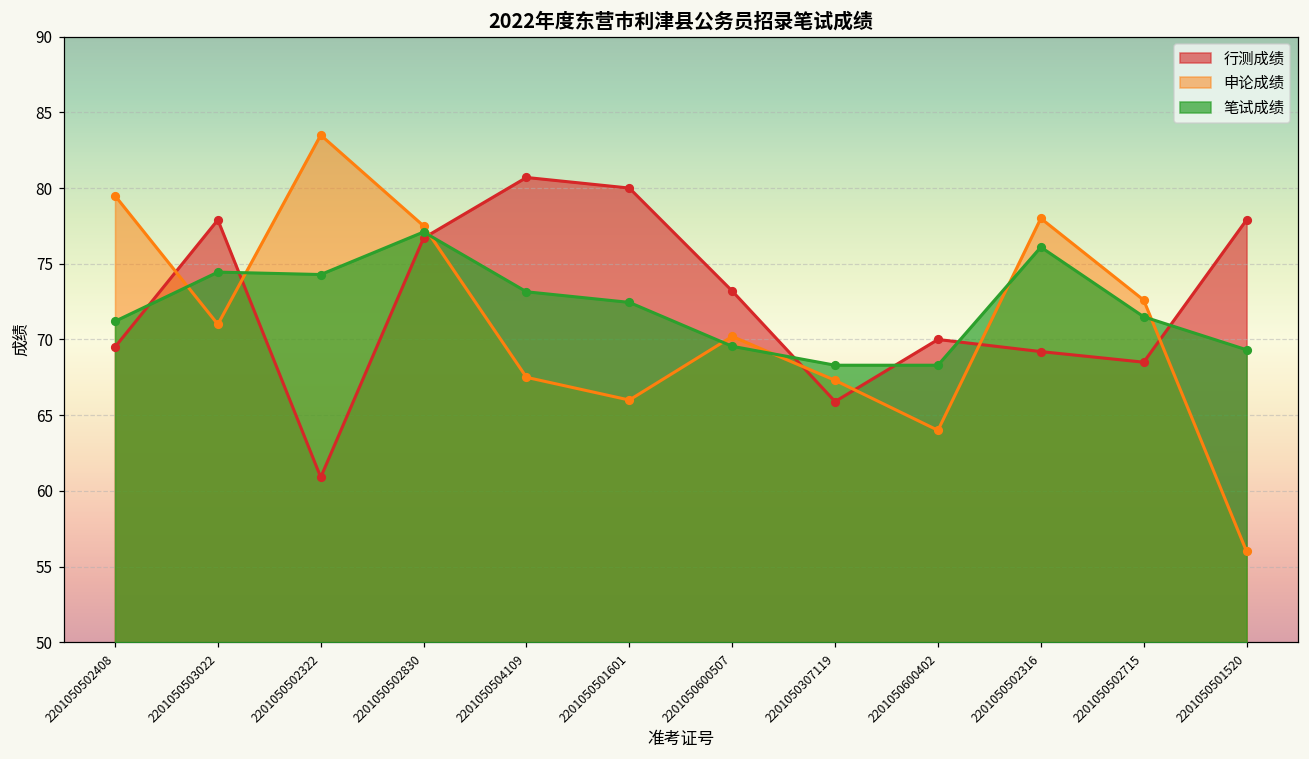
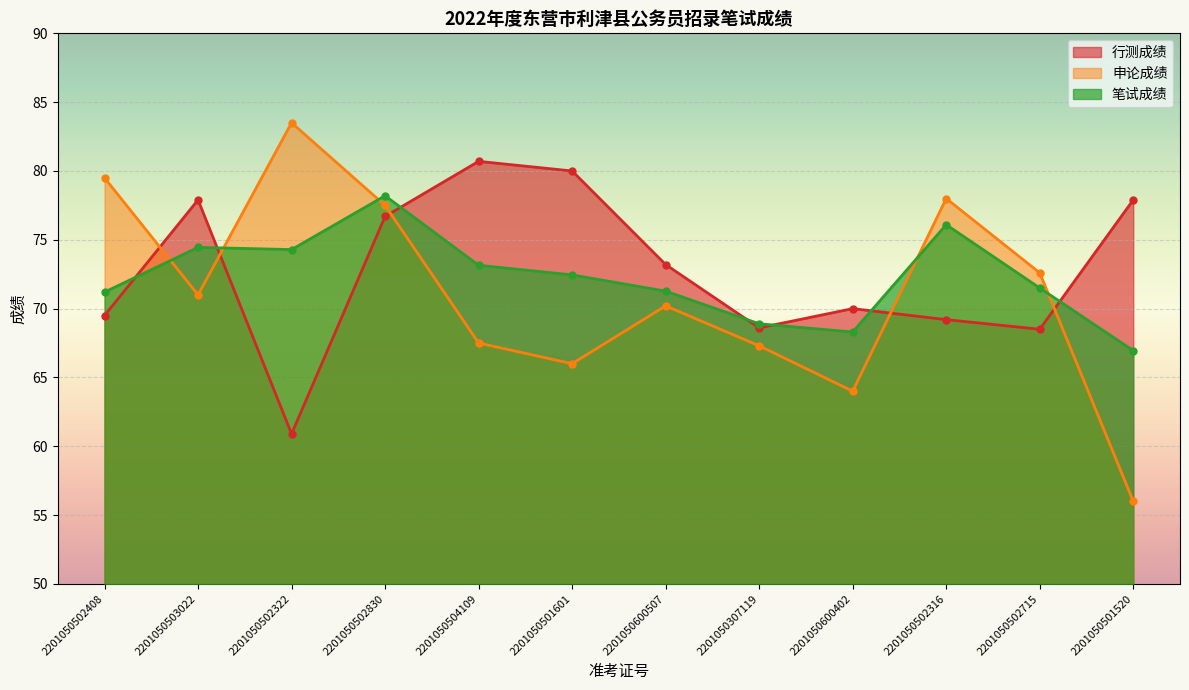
笔试成绩, 2201050502830: 77.1 -> 78.2
笔试成绩, 2201050600507: 69.6 -> 71.3
行测成绩, 2201050307119: 65.9 -> 68.6
笔试成绩, 2201050307119: 68.3 -> 68.9
笔试成绩, 2201050501520: 69.3 -> 67.0
